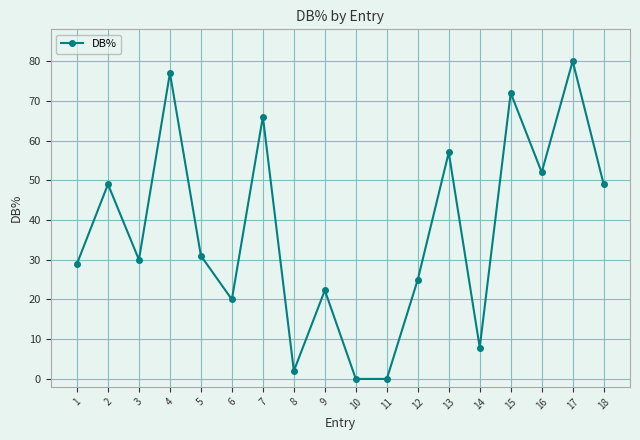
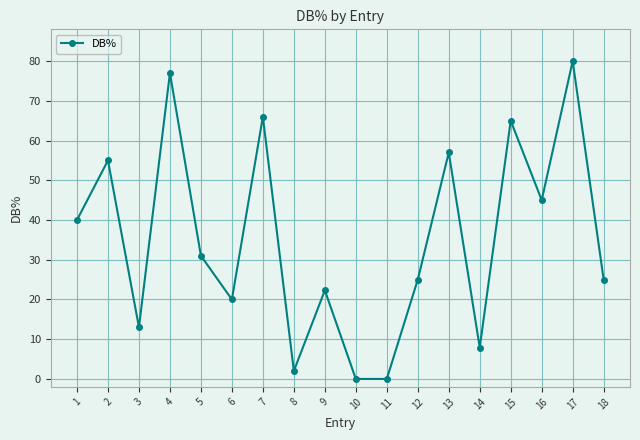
1: 29 -> 40
2: 49 -> 55
3: 30 -> 13
15: 72 -> 65
16: 52 -> 45
18: 49 -> 25
